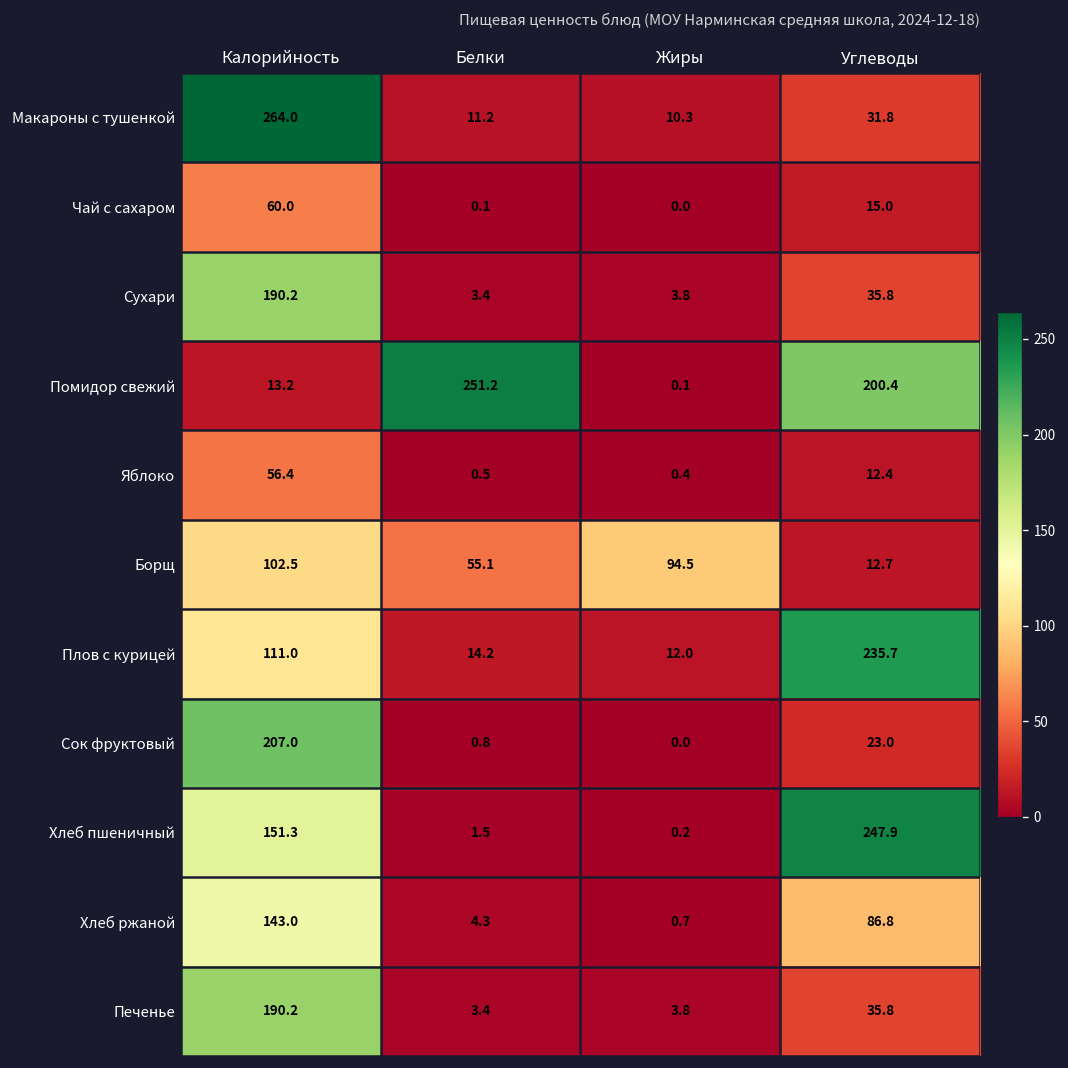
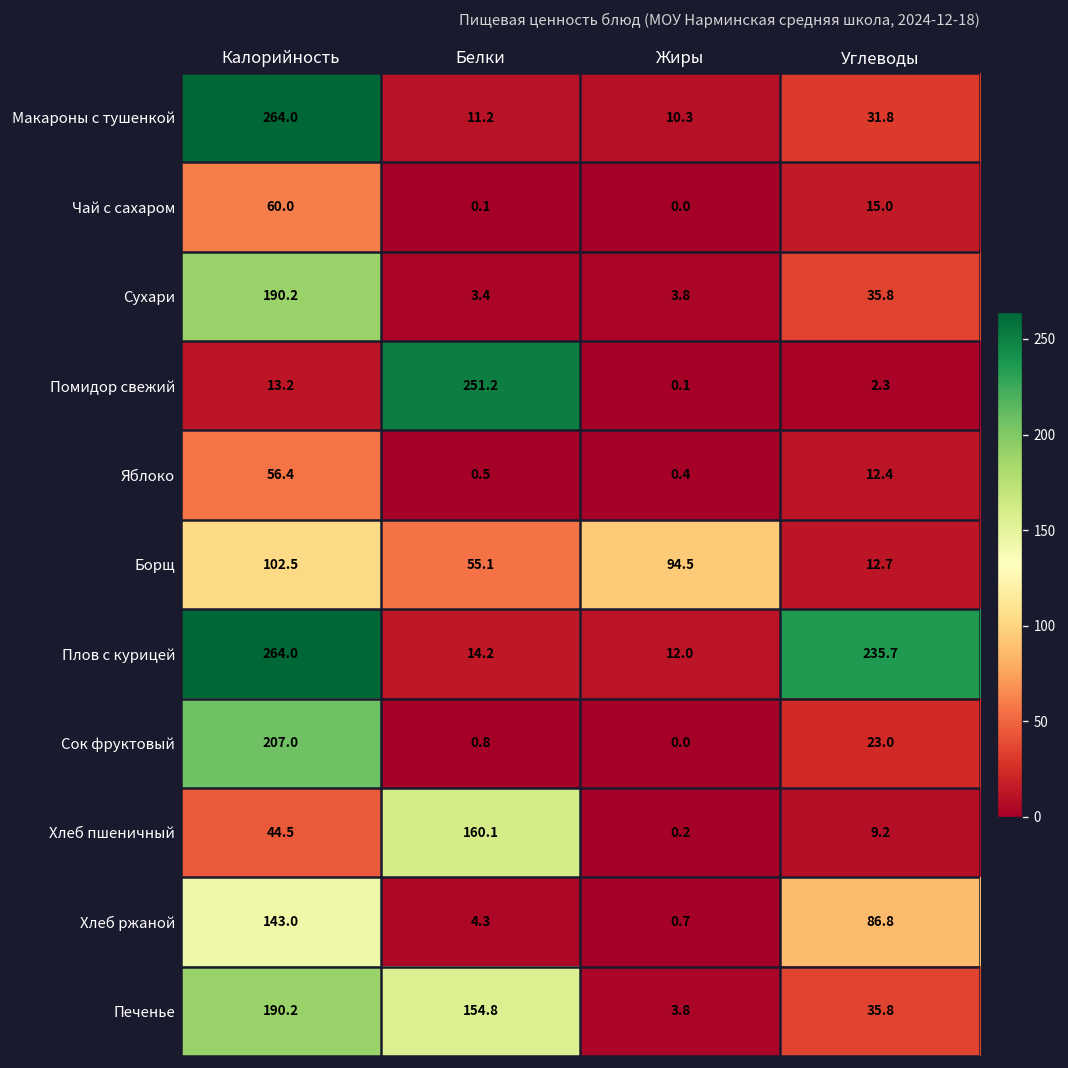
Помидор свежий, Углеводы: 200.4 -> 2.3
Плов с курицей, Калорийность: 111.0 -> 264.0
Хлеб пшеничный, Калорийность: 151.3 -> 44.5
Хлеб пшеничный, Белки: 1.5 -> 160.1
Хлеб пшеничный, Углеводы: 247.9 -> 9.2
Печенье, Белки: 3.4 -> 154.8
